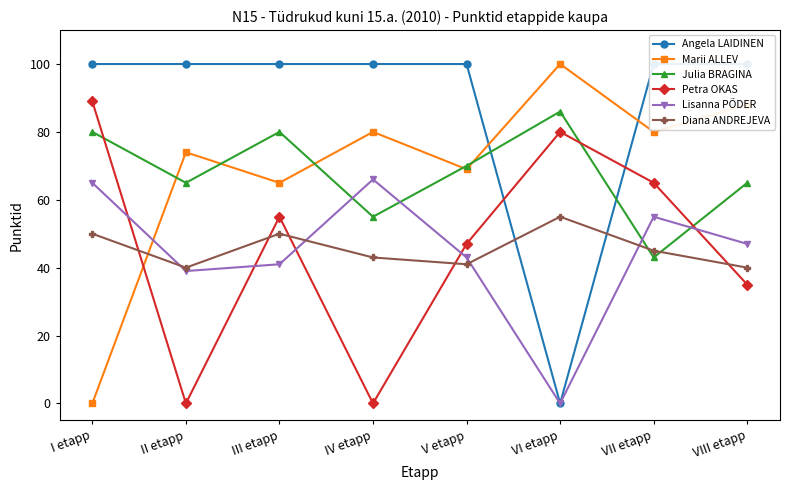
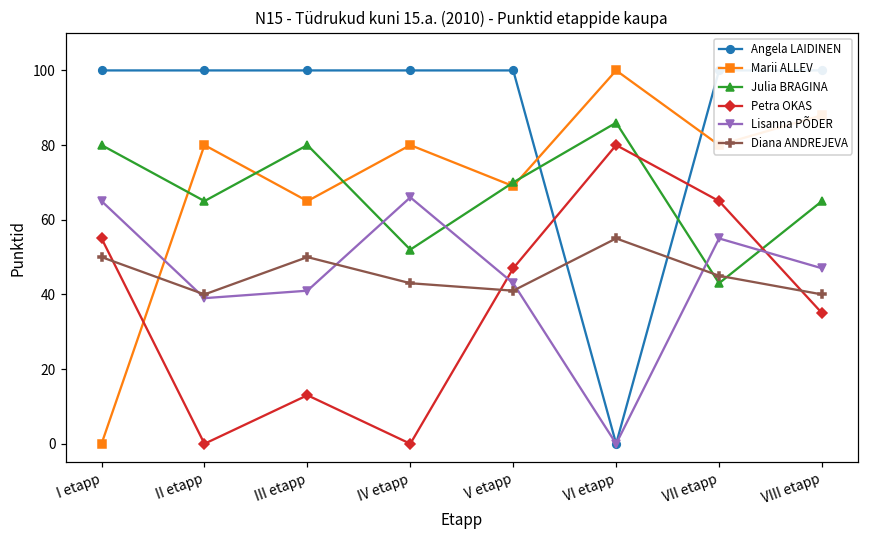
Petra OKAS, I etapp: 89 -> 55
Marii ALLEV, II etapp: 74 -> 80
Petra OKAS, III etapp: 55 -> 13
Julia BRAGINA, IV etapp: 55 -> 52
